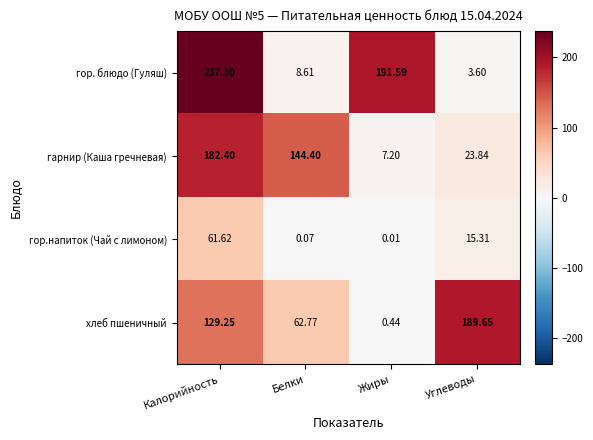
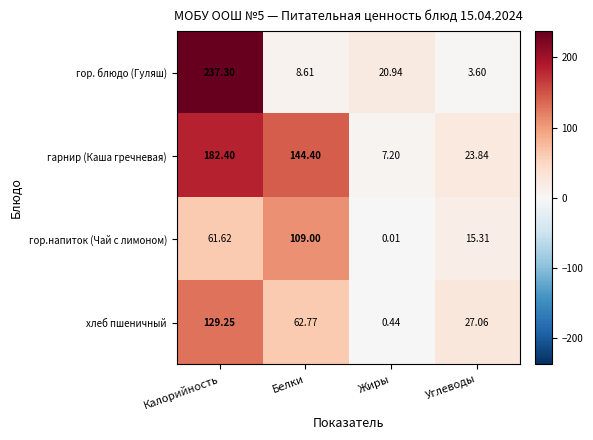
гор. блюдо (Гуляш), Жиры: 191.59 -> 20.94
гор.напиток (Чай с лимоном), Белки: 0.07 -> 109.00
хлеб пшеничный, Углеводы: 189.65 -> 27.06
